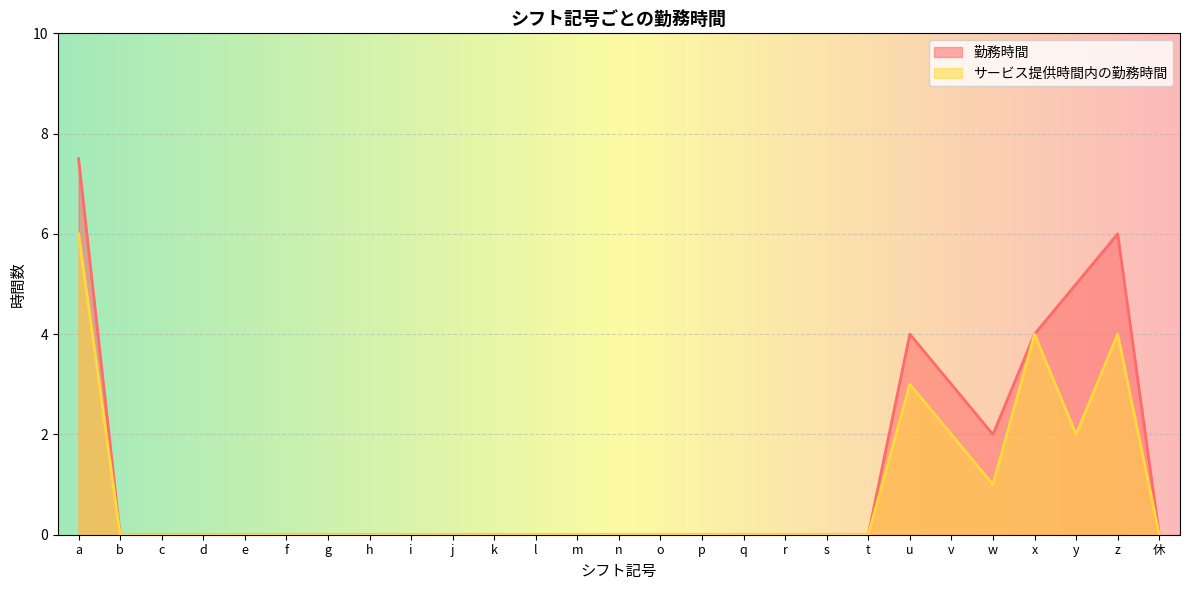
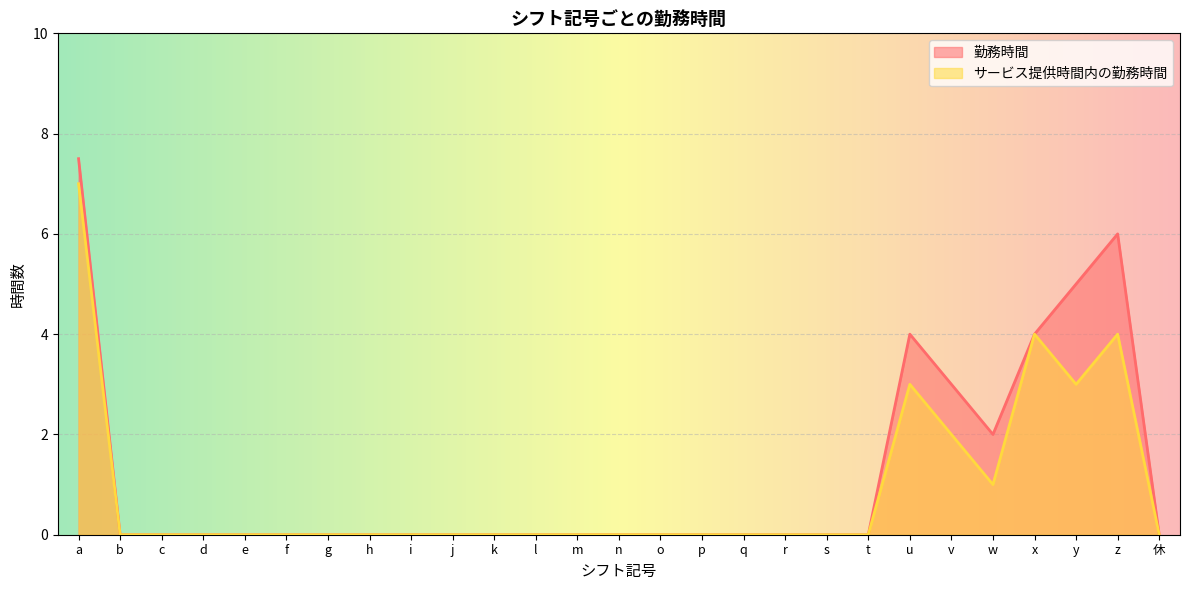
サービス提供時間内の勤務時間, a: 6 -> 7
サービス提供時間内の勤務時間, y: 2 -> 3
